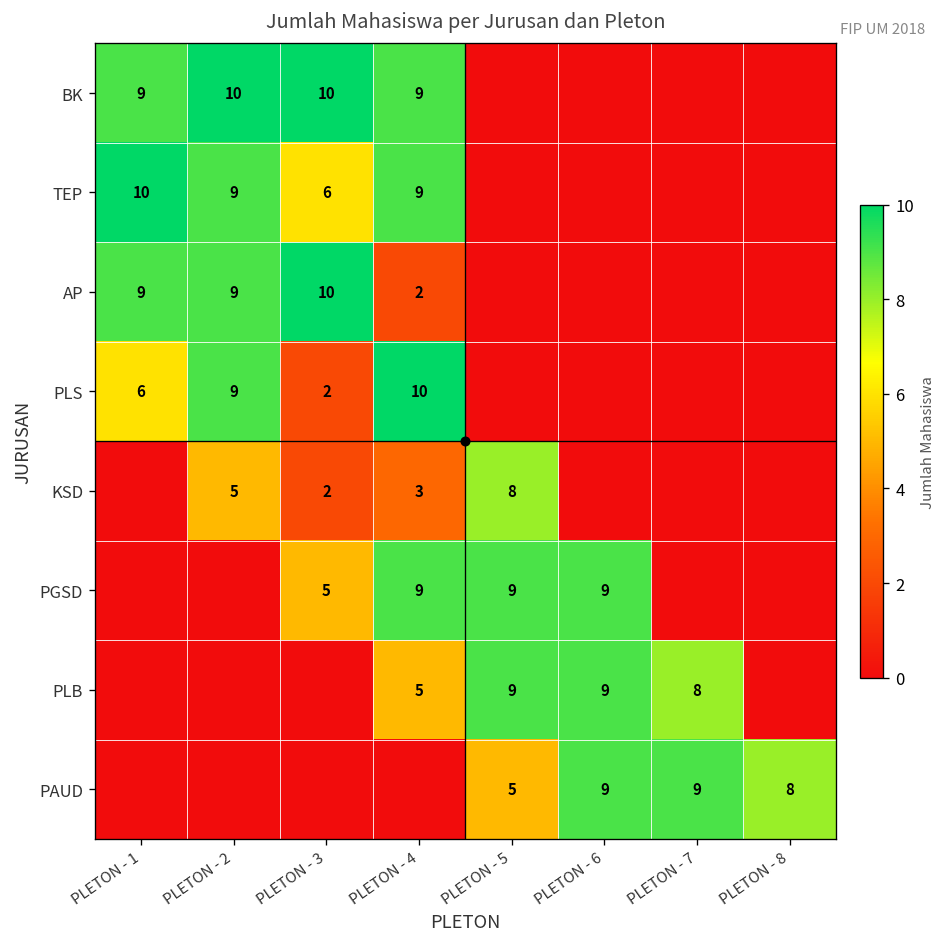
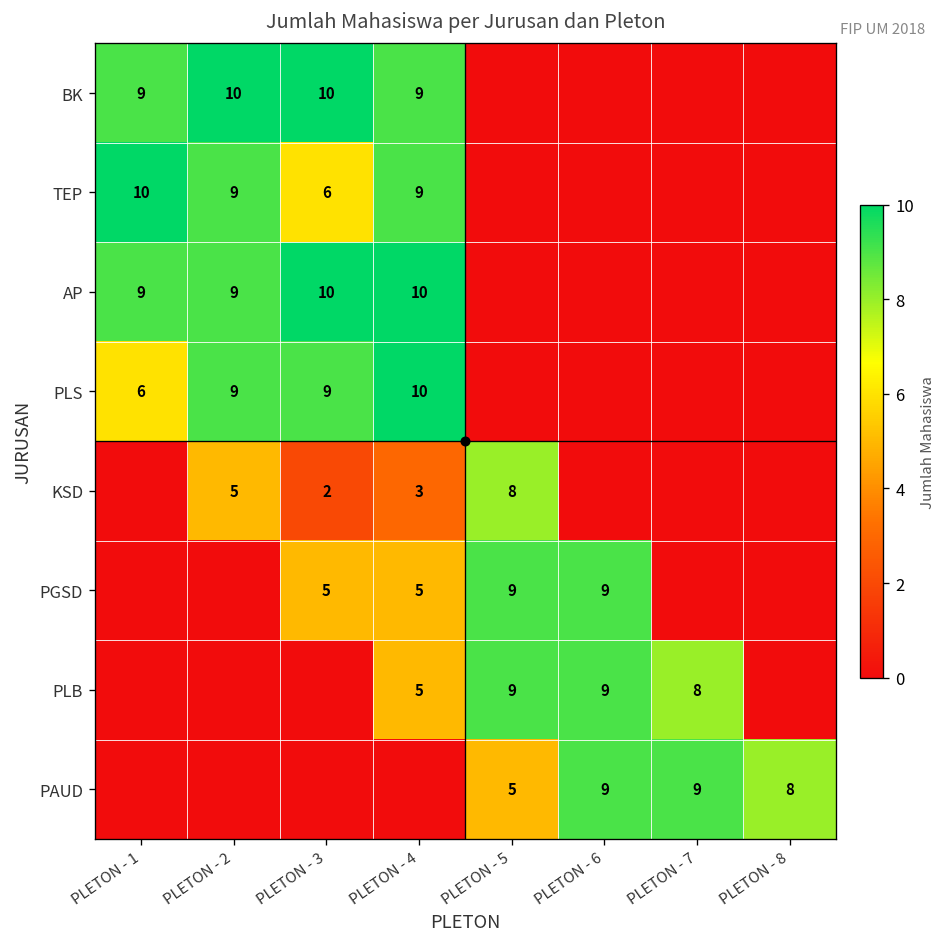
AP, PLETON - 4: 2 -> 10
PLS, PLETON - 3: 2 -> 9
PGSD, PLETON - 4: 9 -> 5
